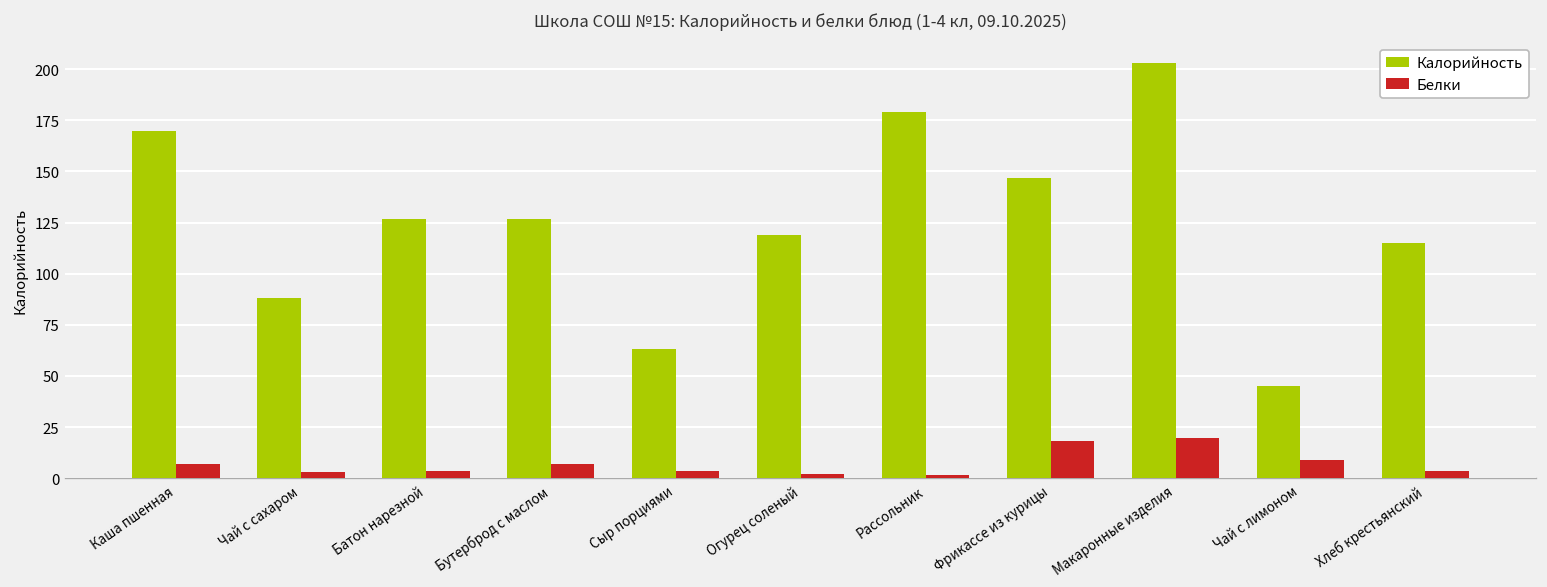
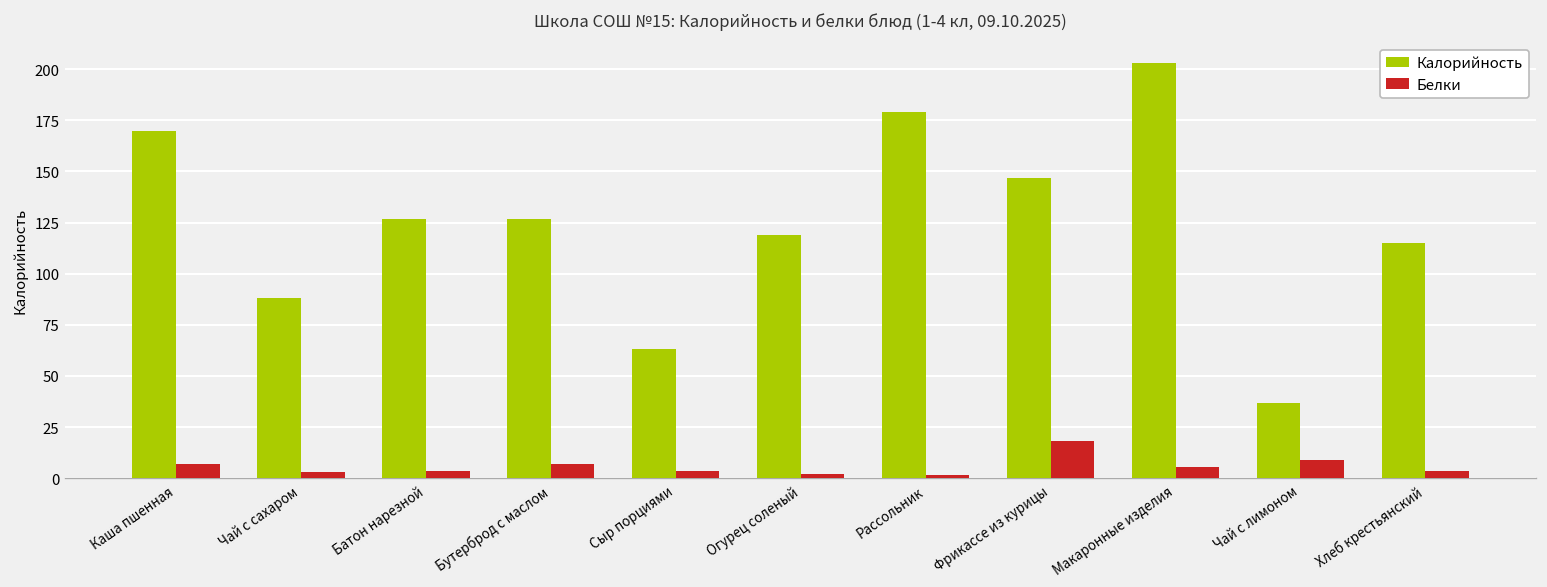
Белки, Макаронные изделия: 20 -> 6
Калорийность, Чай с лимоном: 45 -> 37
